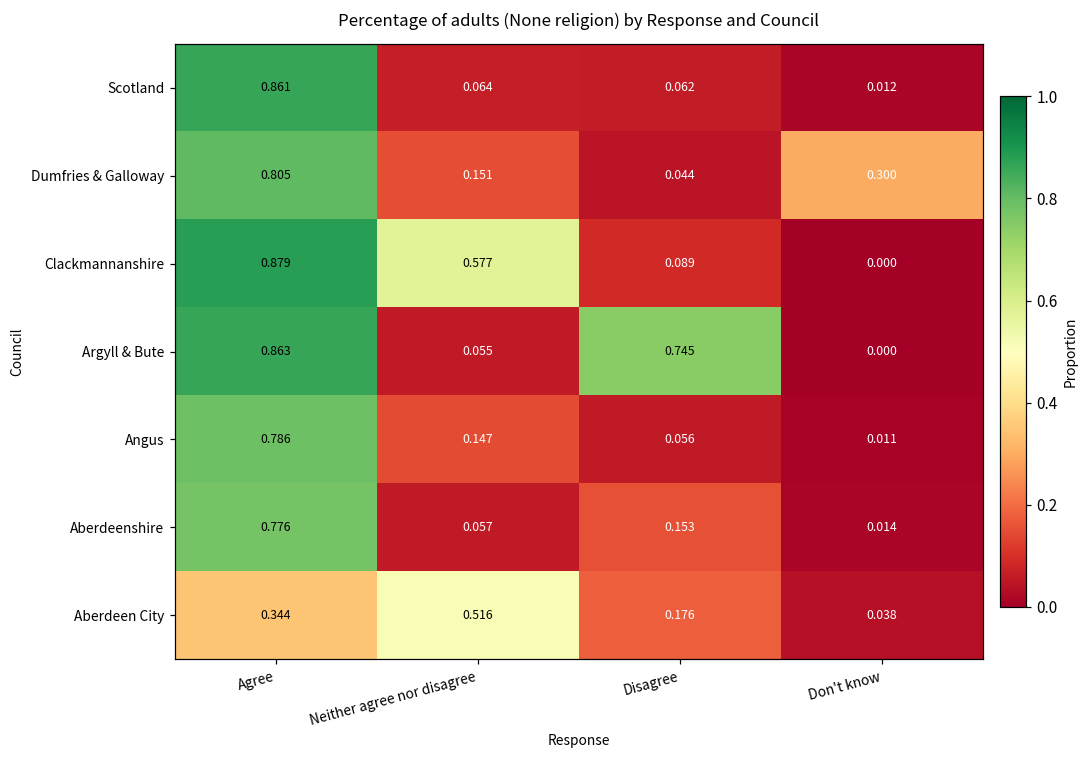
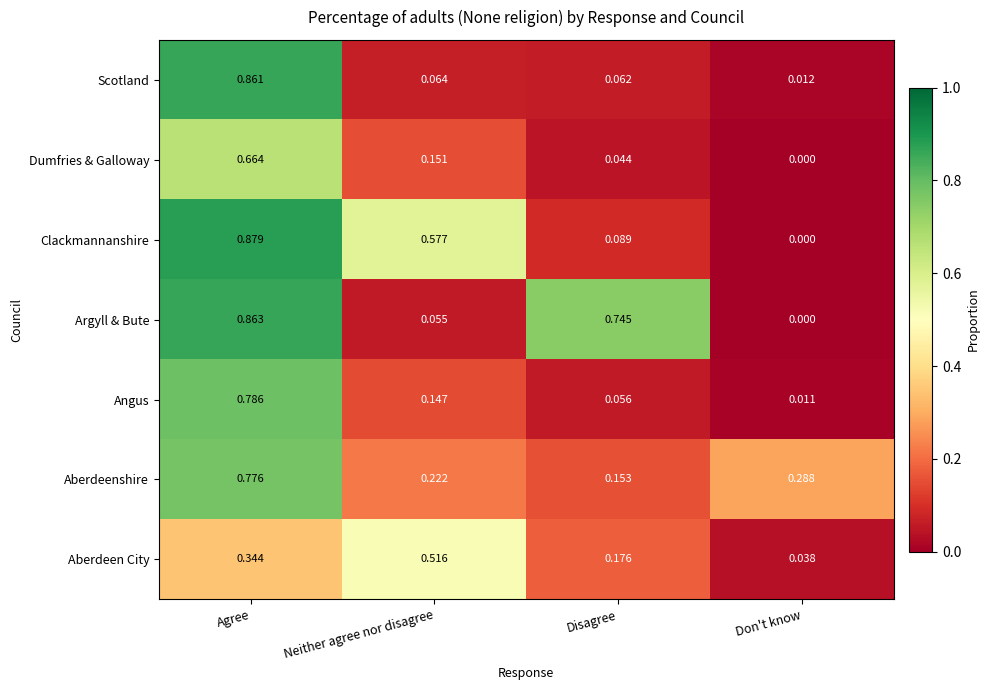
Dumfries & Galloway, Agree: 0.805 -> 0.664
Dumfries & Galloway, Don't know: 0.300 -> 0.000
Aberdeenshire, Neither agree nor disagree: 0.057 -> 0.222
Aberdeenshire, Don't know: 0.014 -> 0.288
